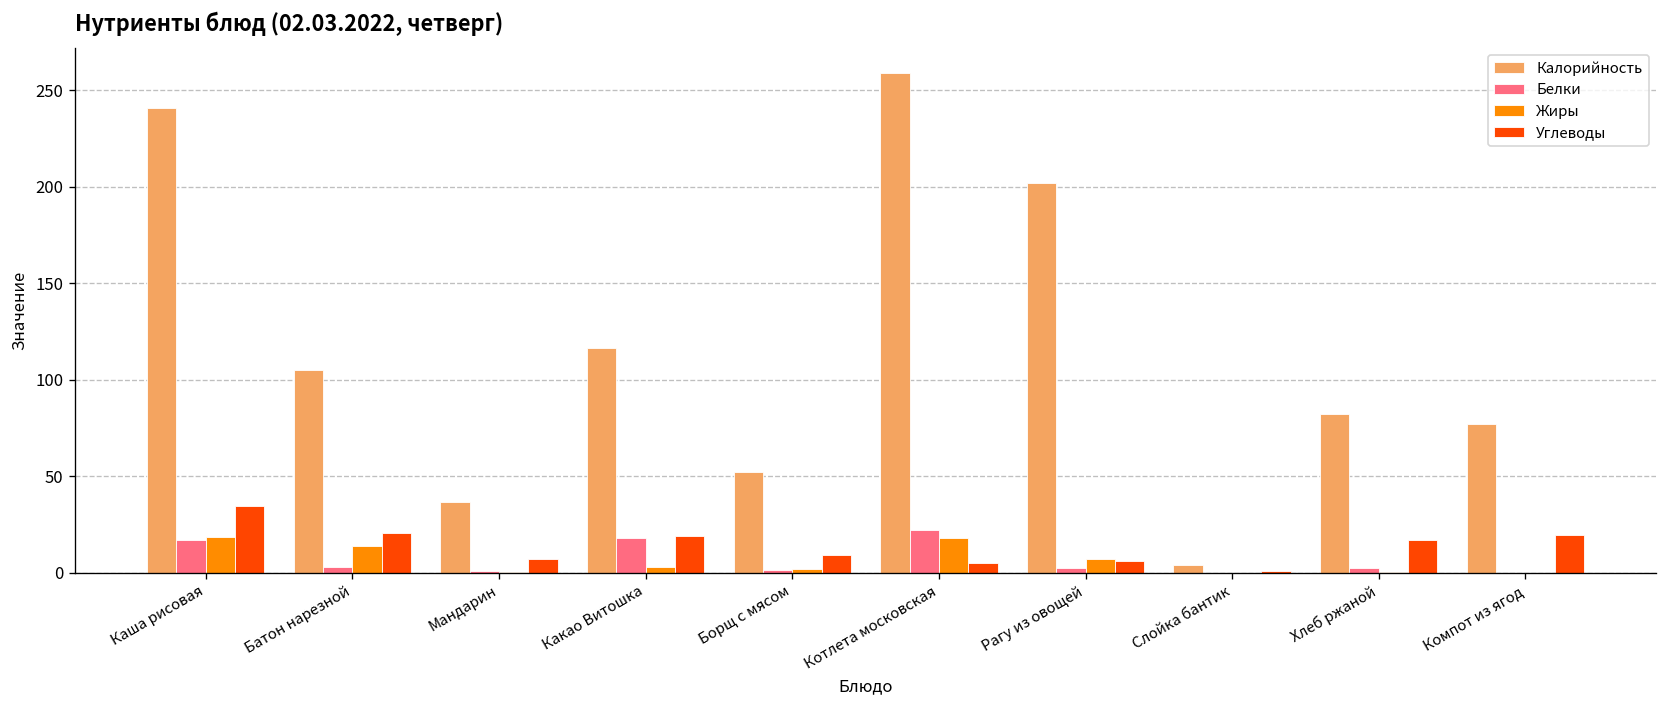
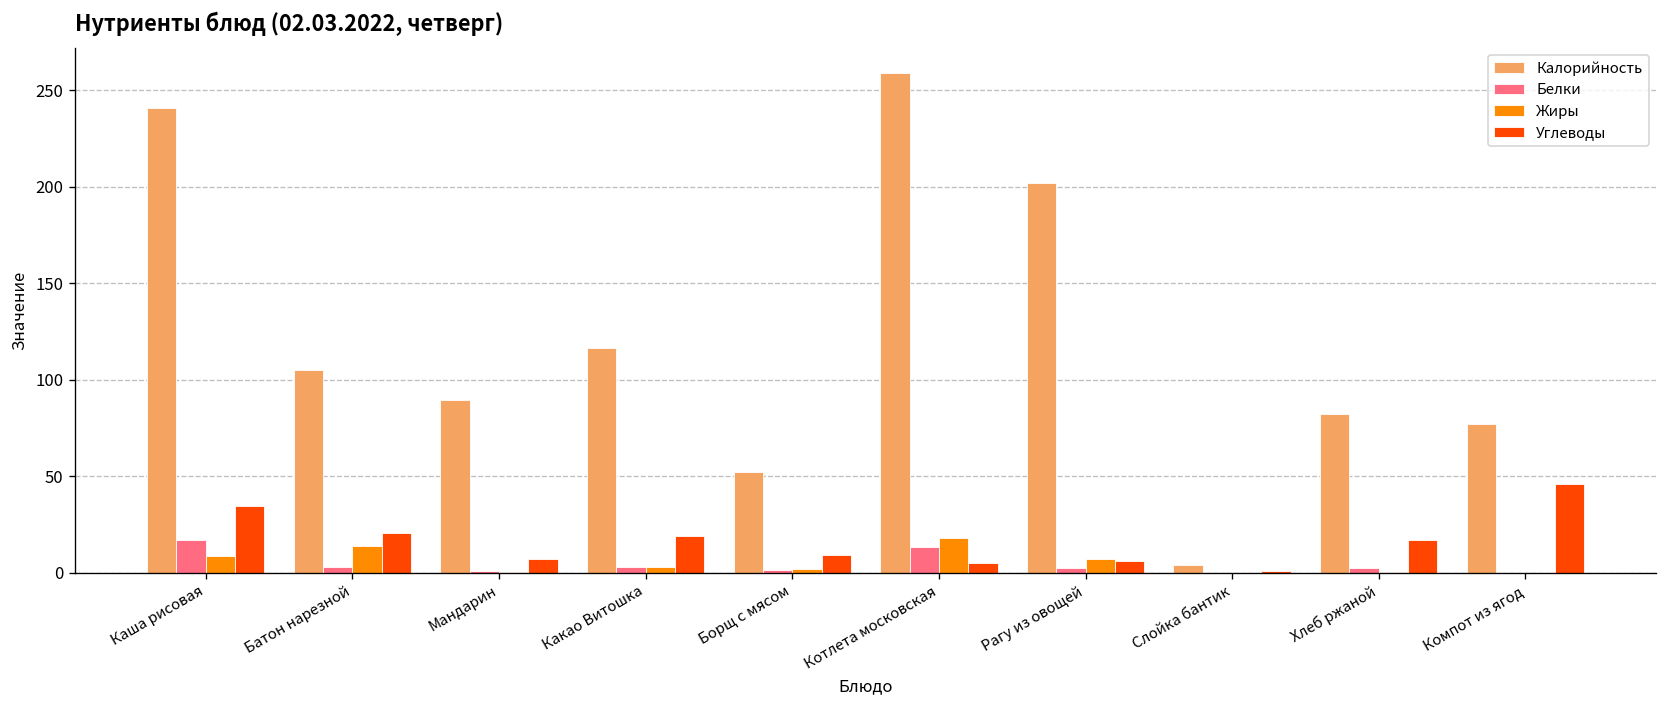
Жиры, Каша рисовая: 18 -> 9
Калорийность, Мандарин: 37 -> 90
Белки, Какао Витошка: 18 -> 3
Белки, Котлета московская: 22 -> 13
Углеводы, Компот из ягод: 19 -> 46
